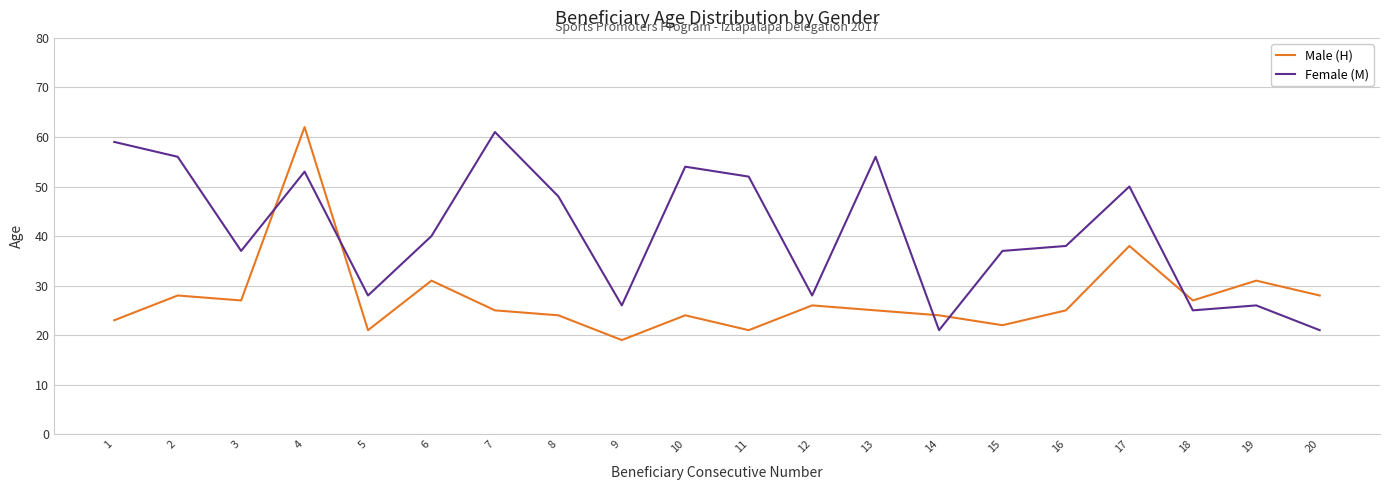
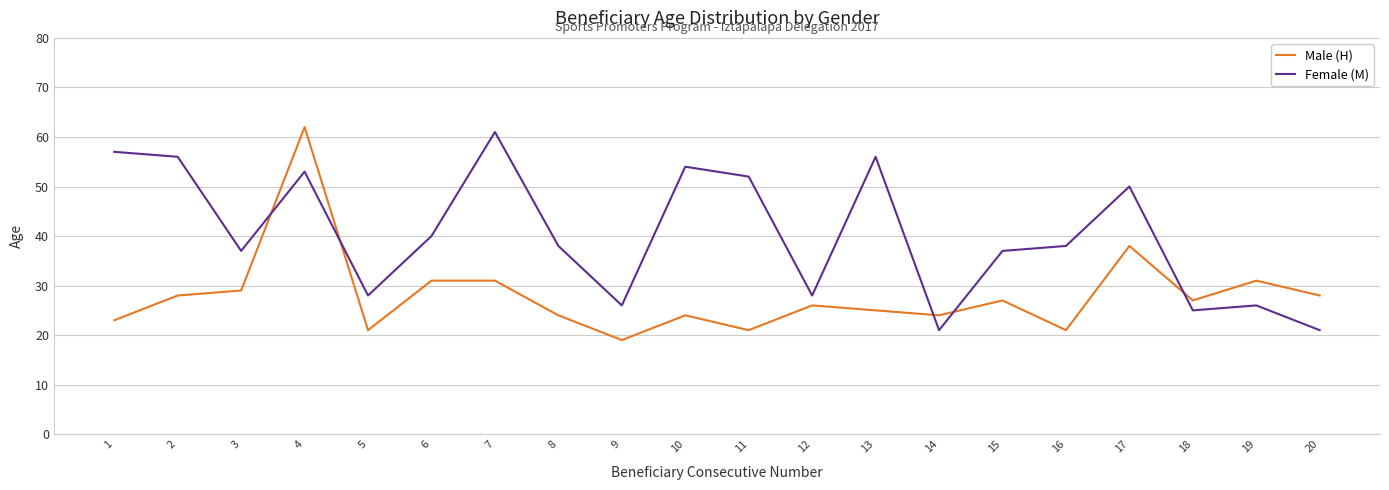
Female (M), 1: 59 -> 57
Male (H), 3: 27 -> 29
Male (H), 7: 25 -> 31
Female (M), 8: 48 -> 38
Male (H), 15: 22 -> 27
Male (H), 16: 25 -> 21
